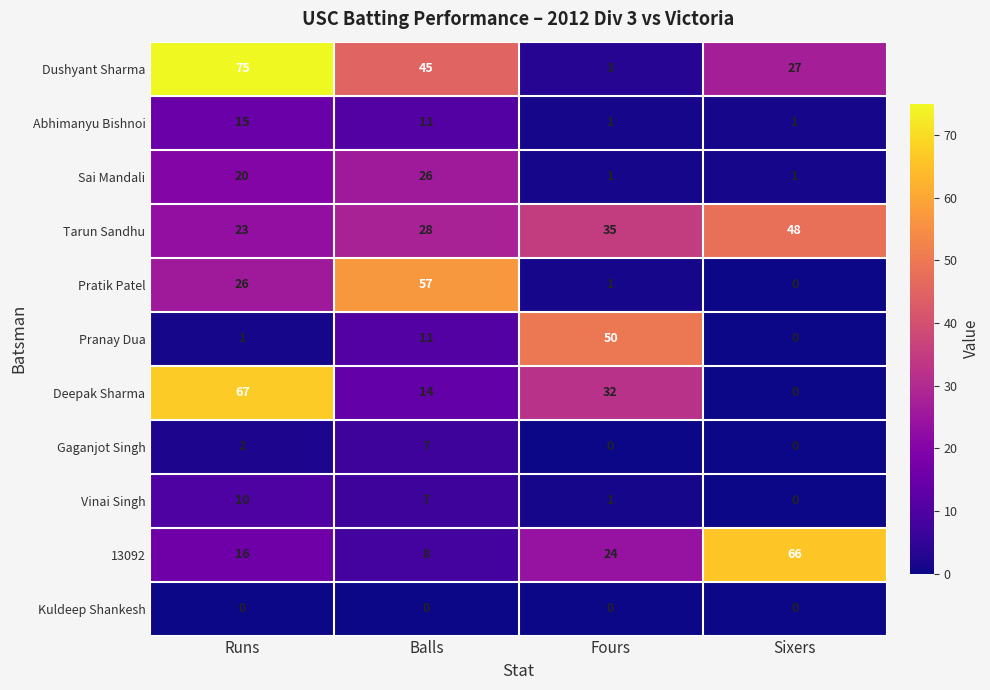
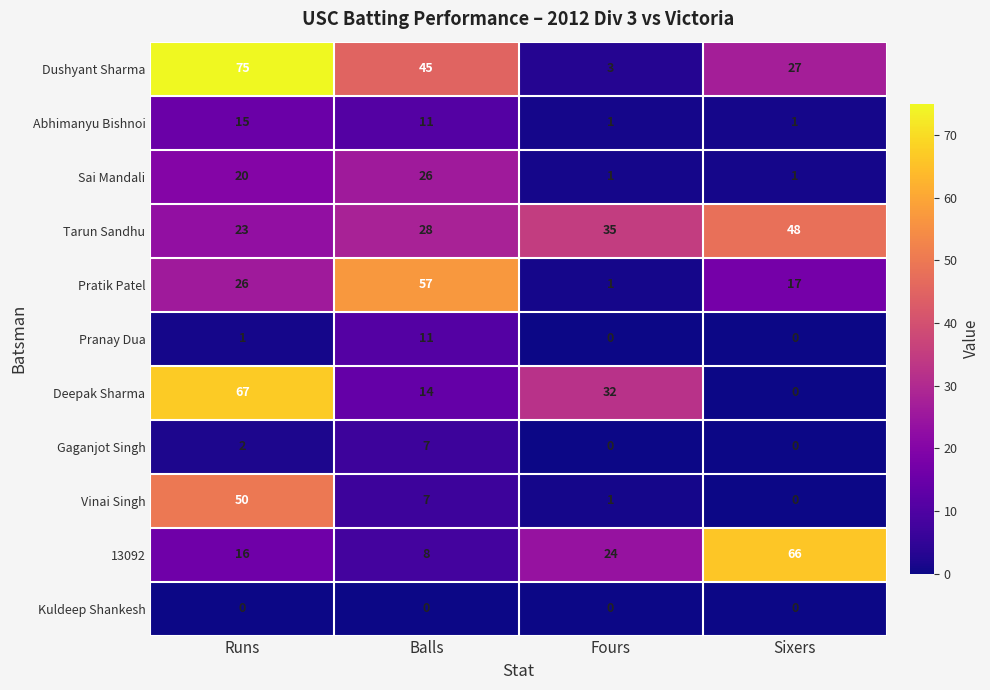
Pratik Patel, Sixers: 0 -> 17
Pranay Dua, Fours: 50 -> 0
Vinai Singh, Runs: 10 -> 50
